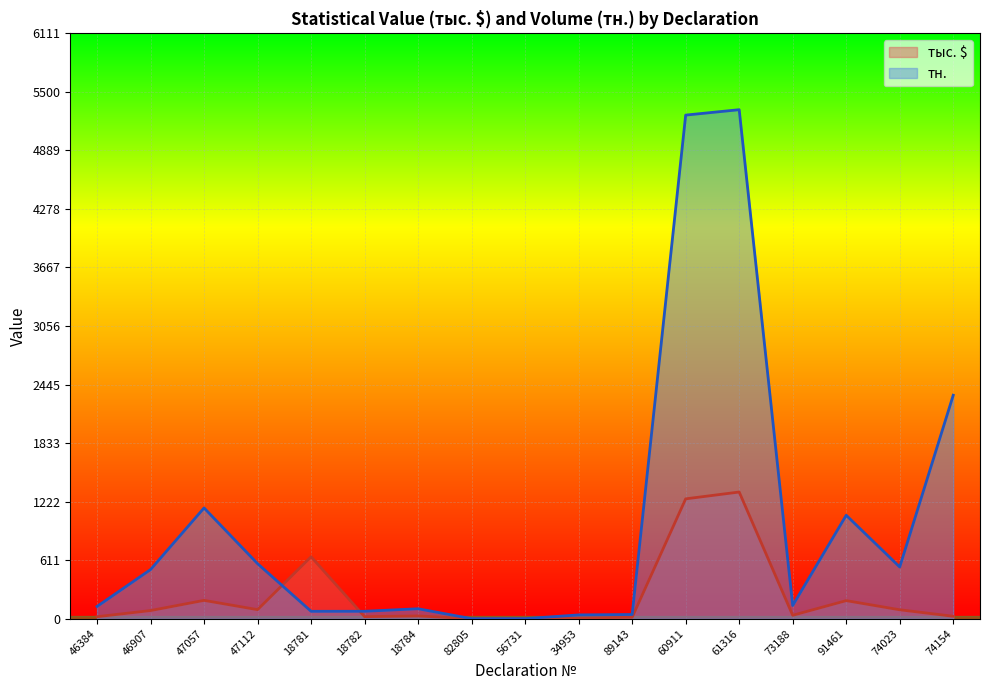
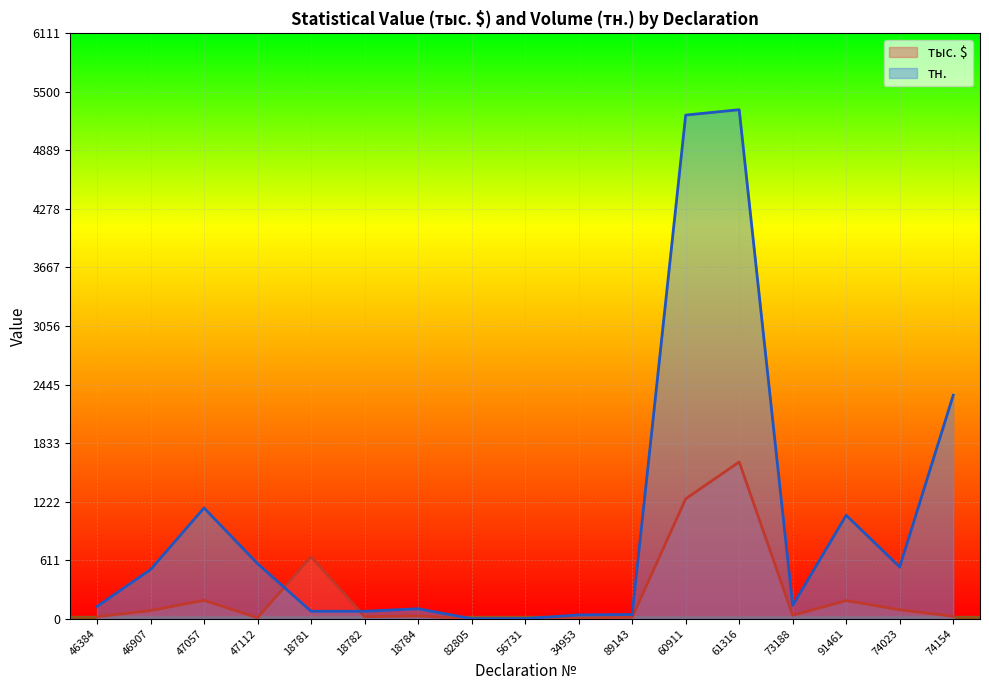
тыс. $, 47112: 100 -> 0
тыс. $, 61316: 1300 -> 1600
